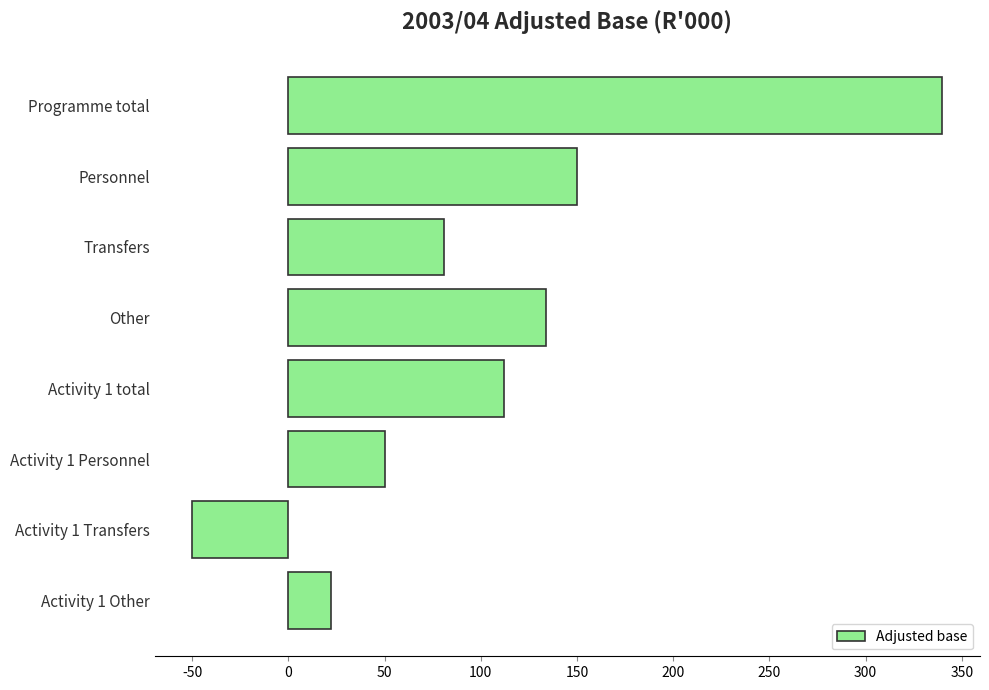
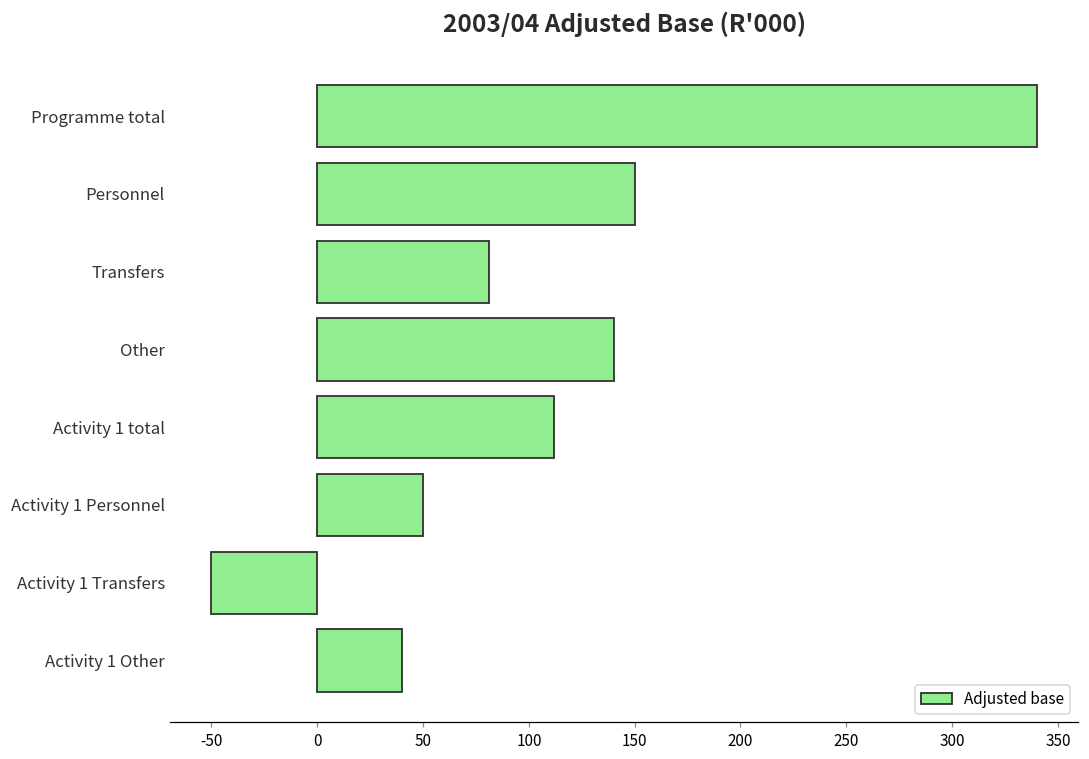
Other: 134 -> 140
Activity 1 Other: 22 -> 40
